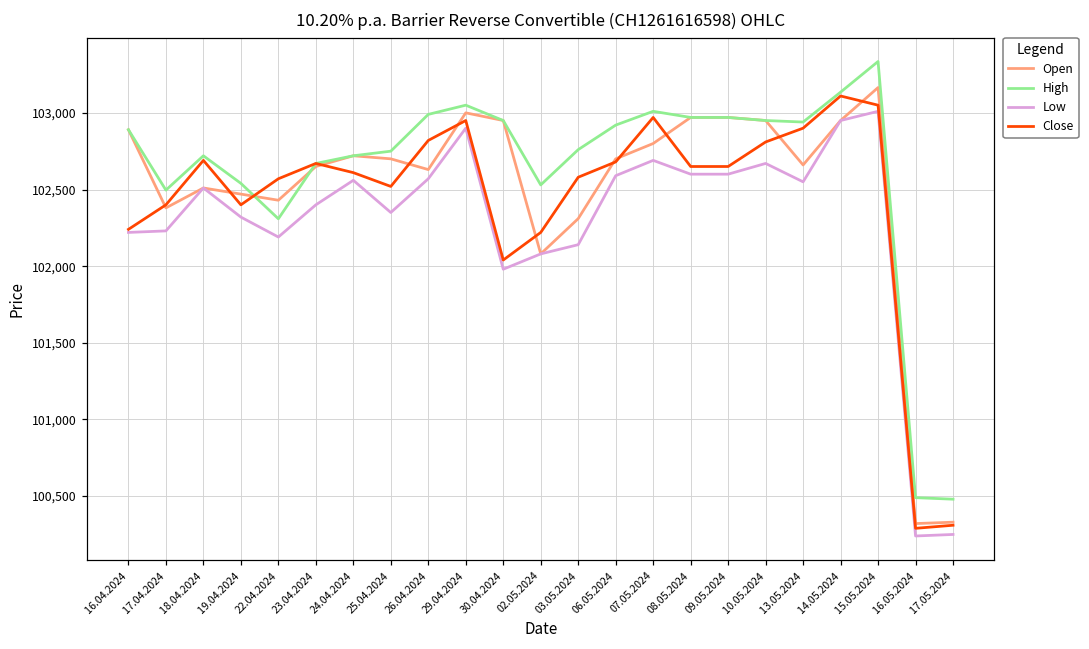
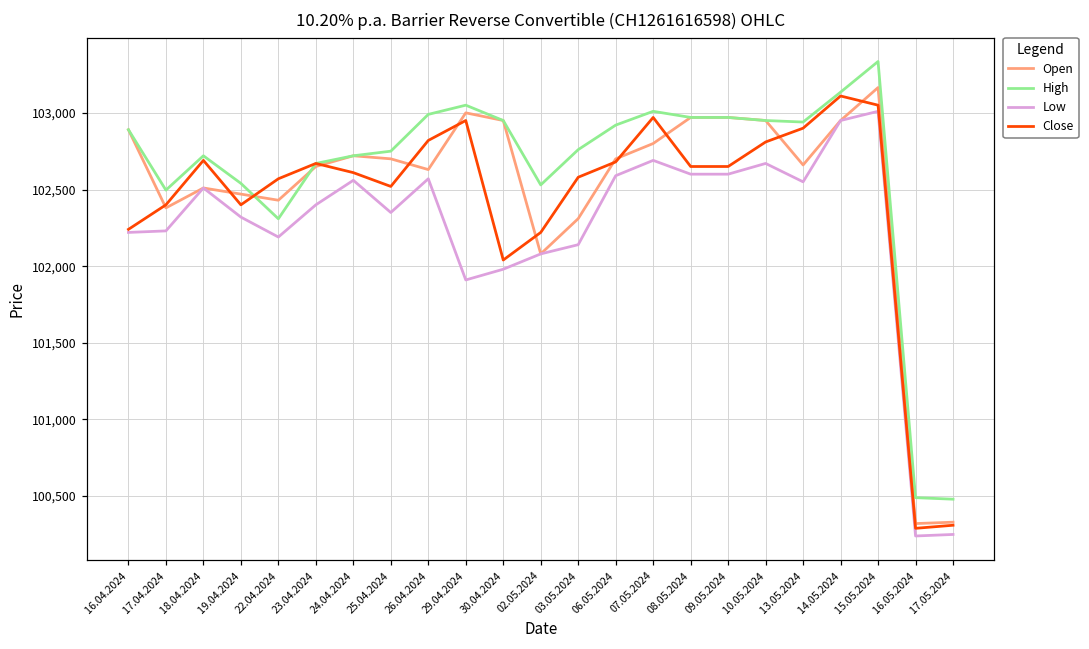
Low, 29.04.2024: 102,900 -> 101,910
